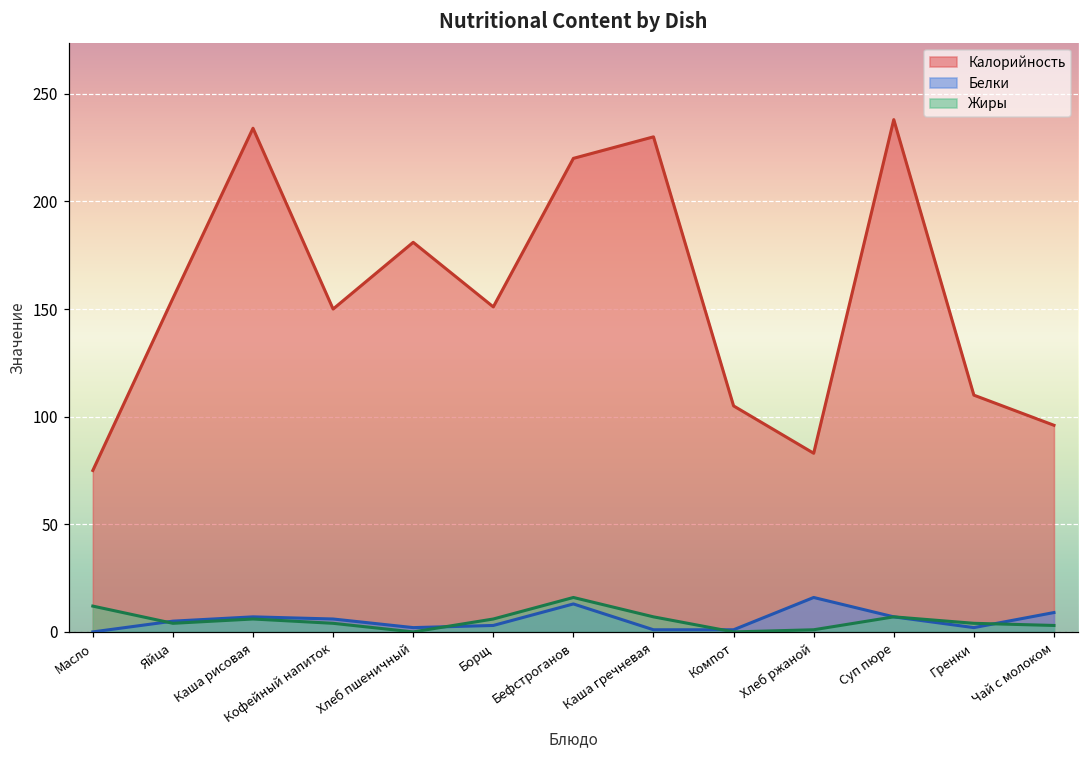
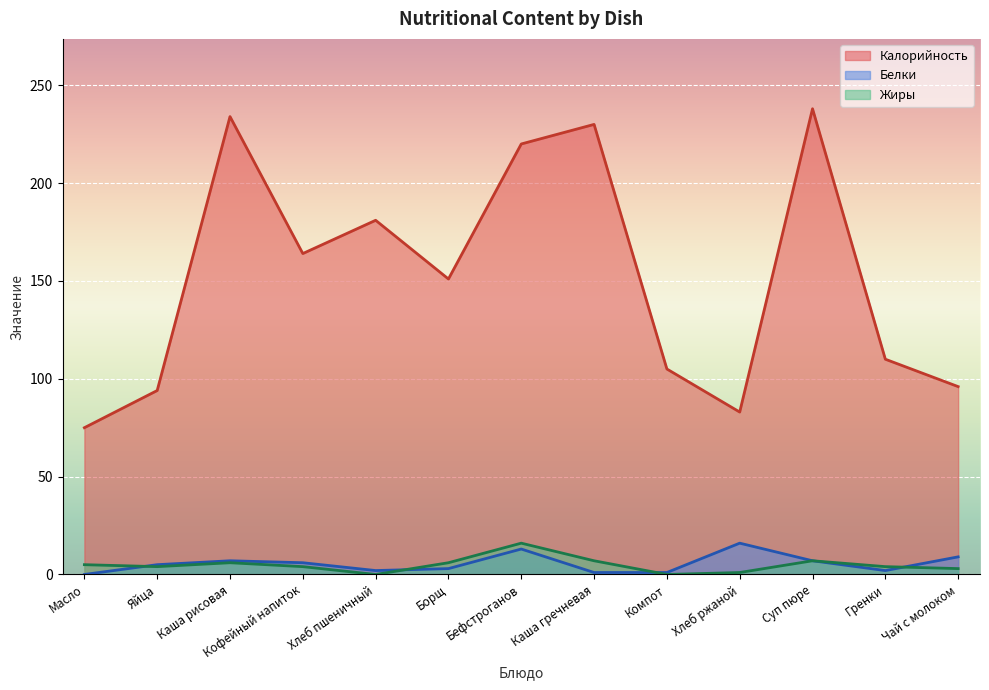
Жиры, Масло: 12 -> 5
Калорийность, Яйца: 155 -> 94
Калорийность, Кофейный напиток: 150 -> 164
